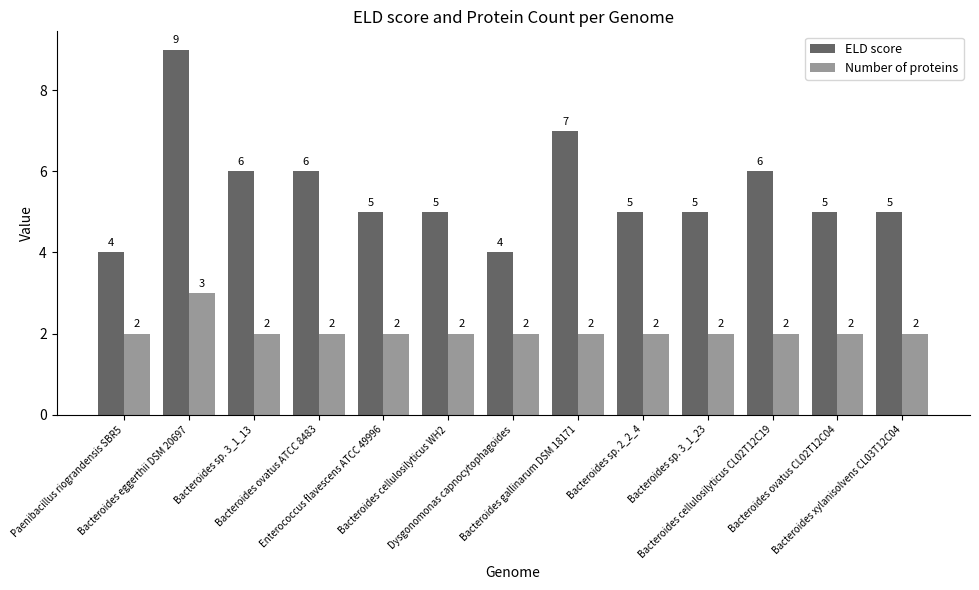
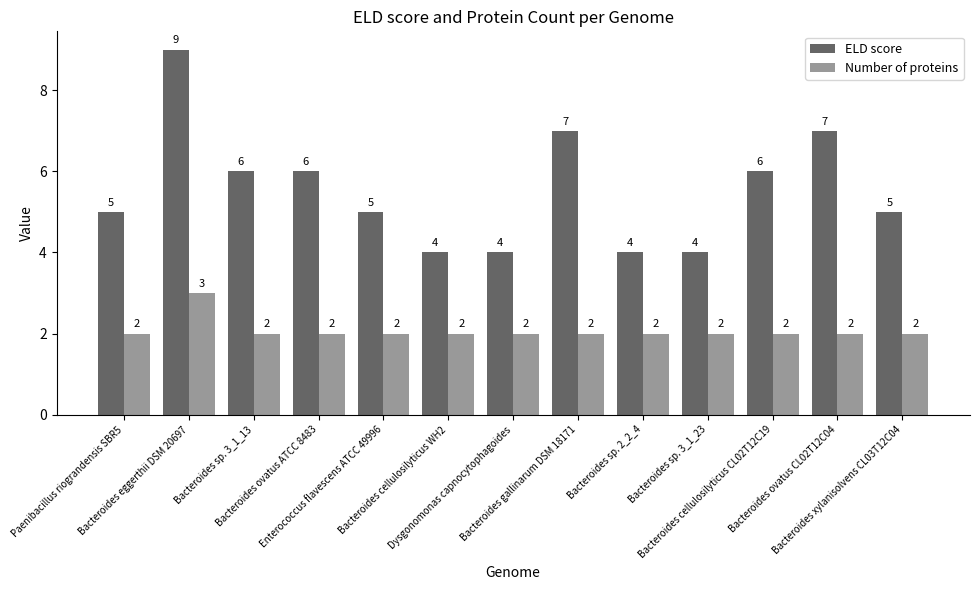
ELD score, Paenibacillus riograndensis SBR5: 4 -> 5
ELD score, Bacteroides cellulosilyticus WH2: 5 -> 4
ELD score, Bacteroides sp. 2_2_4: 5 -> 4
ELD score, Bacteroides sp. 3_1_23: 5 -> 4
ELD score, Bacteroides ovatus CL02T12C04: 5 -> 7
